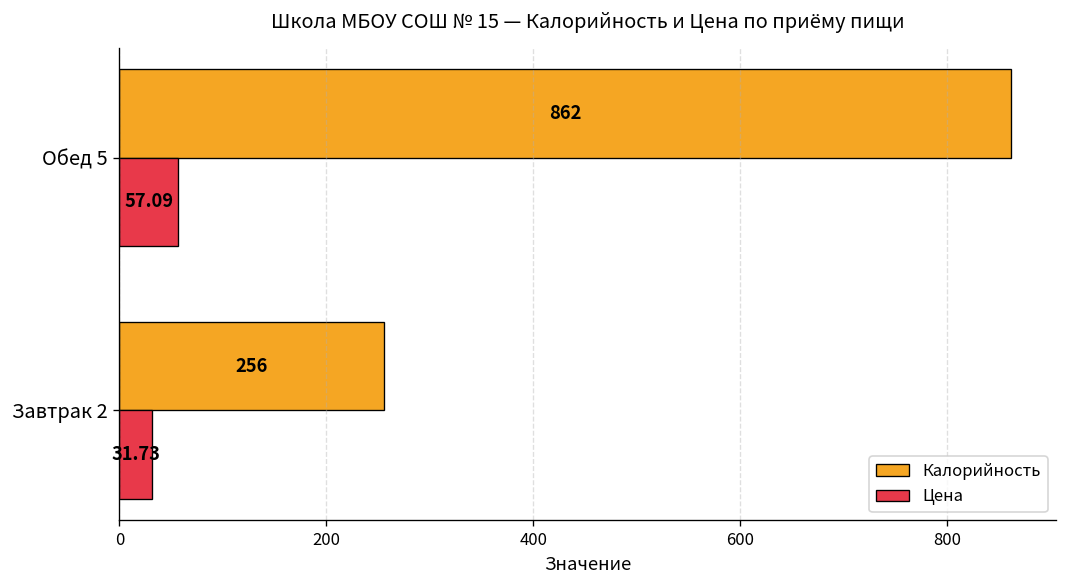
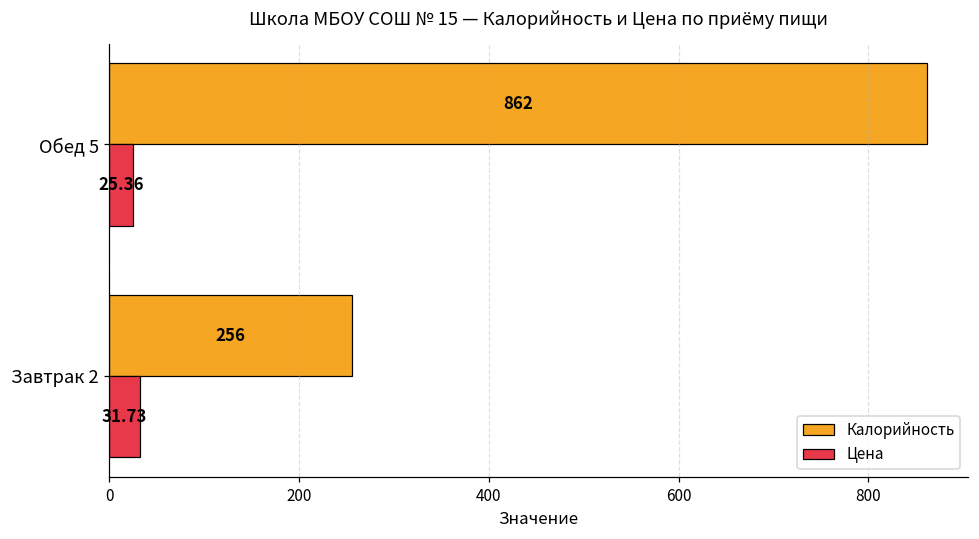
Цена, Обед 5: 57.09 -> 25.36
